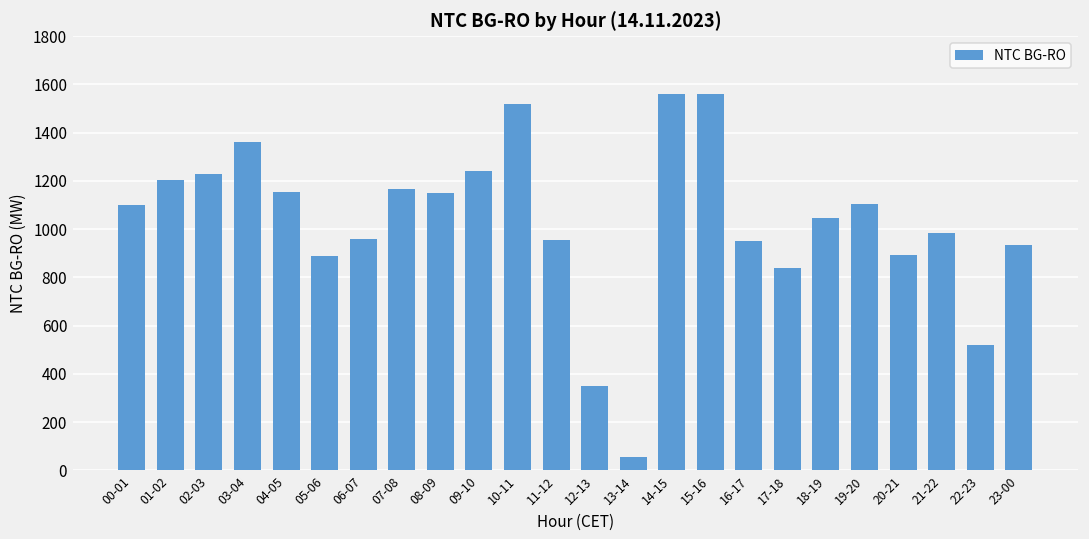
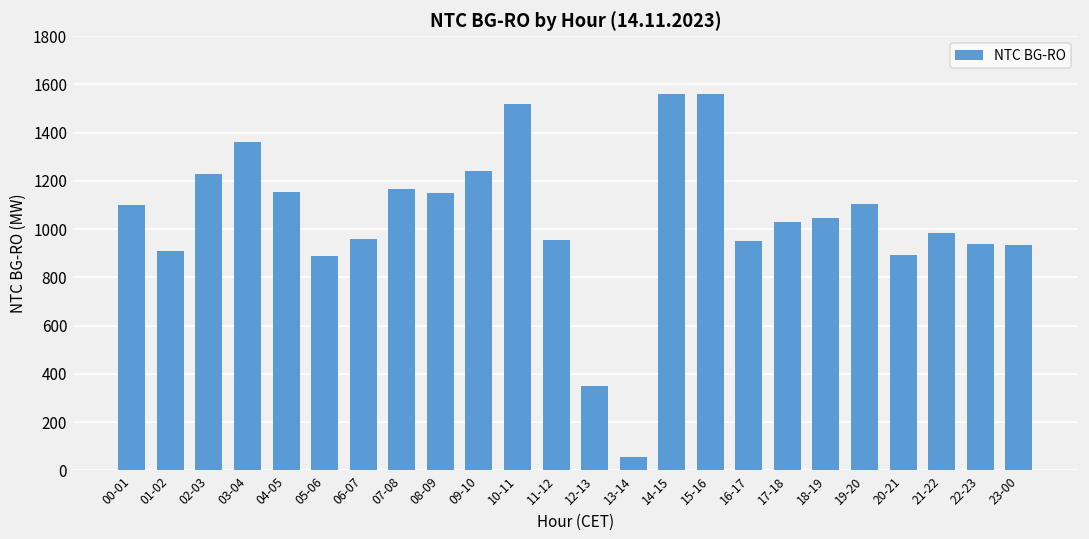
01-02: 1210 -> 910
17-18: 840 -> 1030
22-23: 520 -> 940
